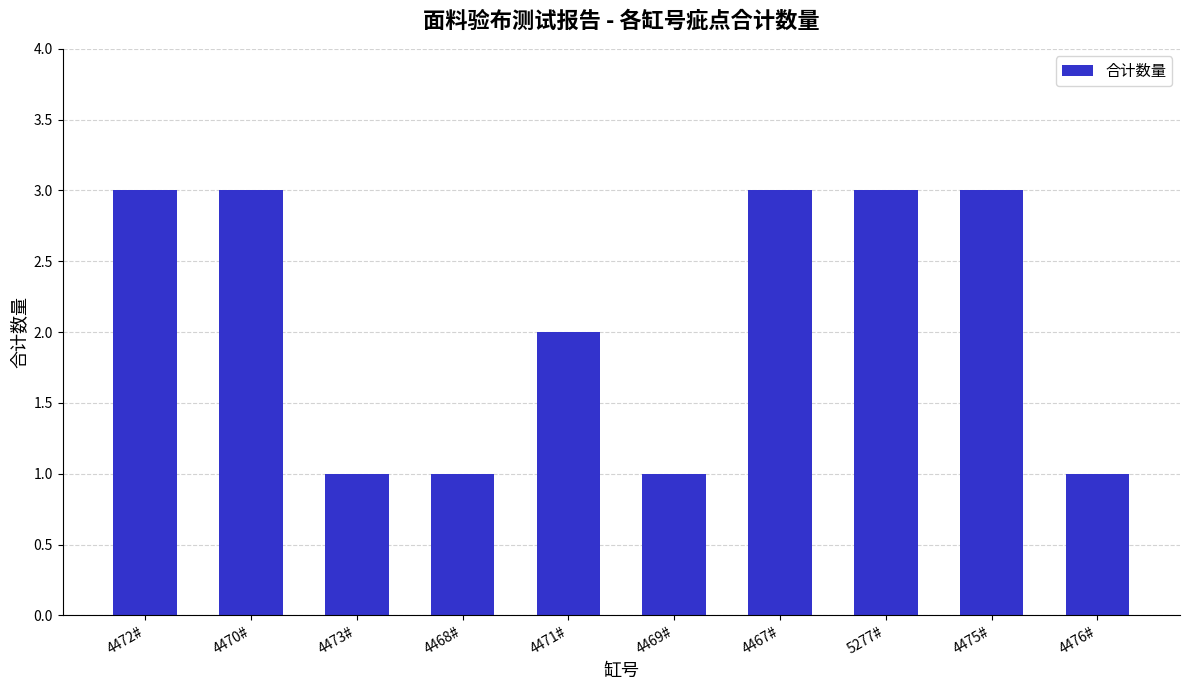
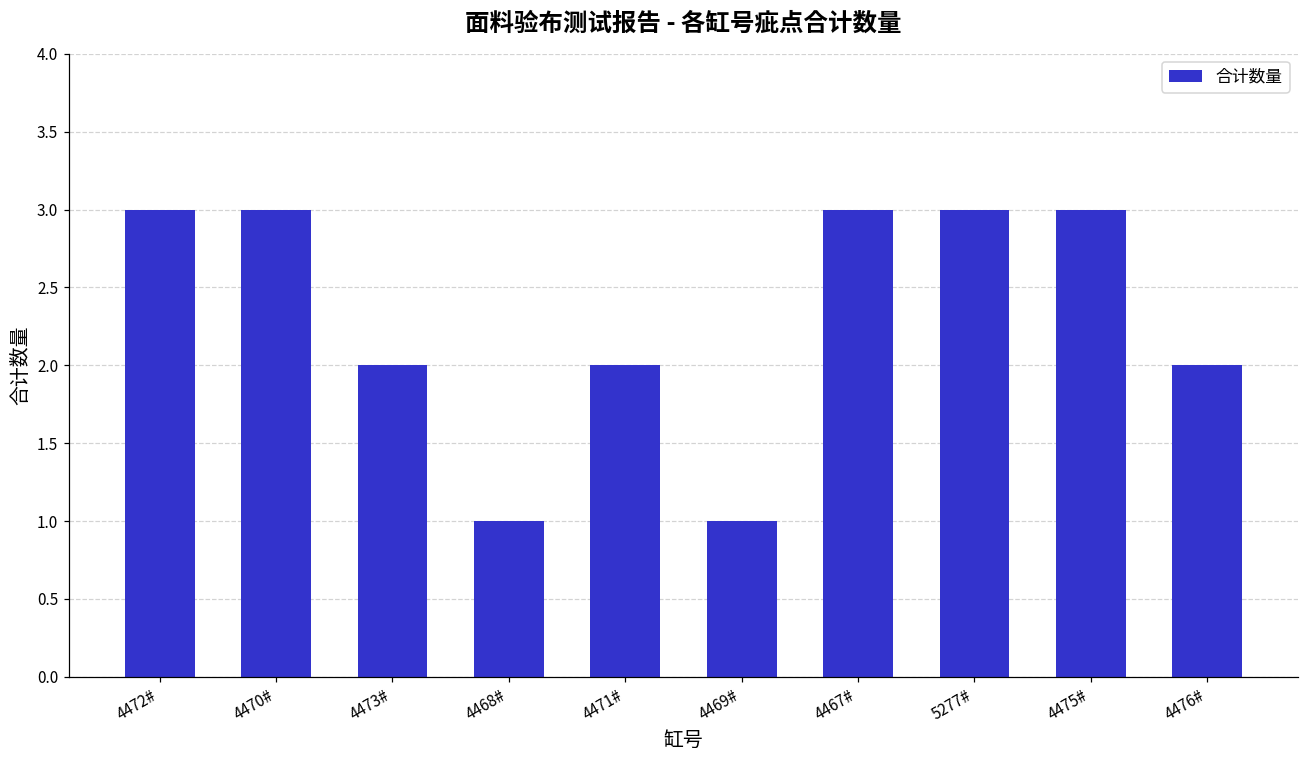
4473#: 1 -> 2
4476#: 1 -> 2
